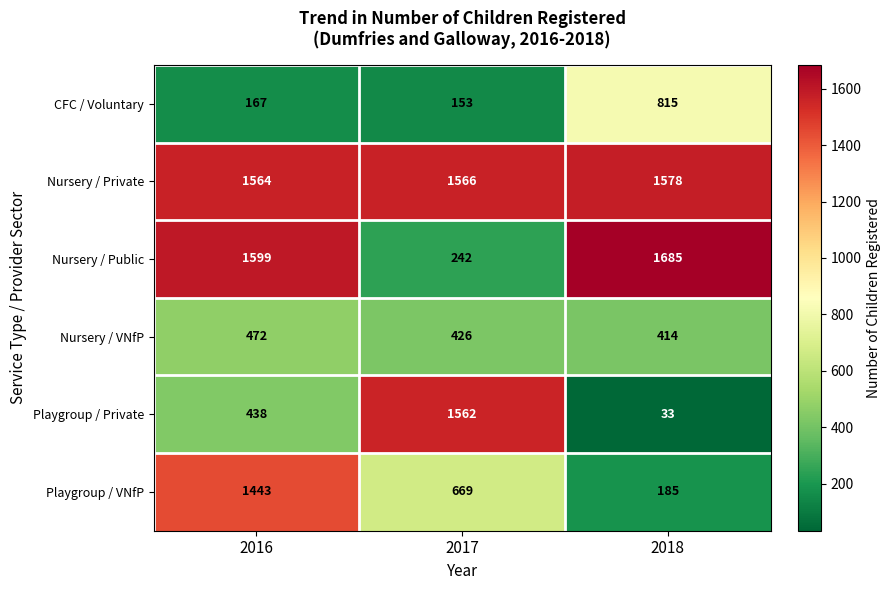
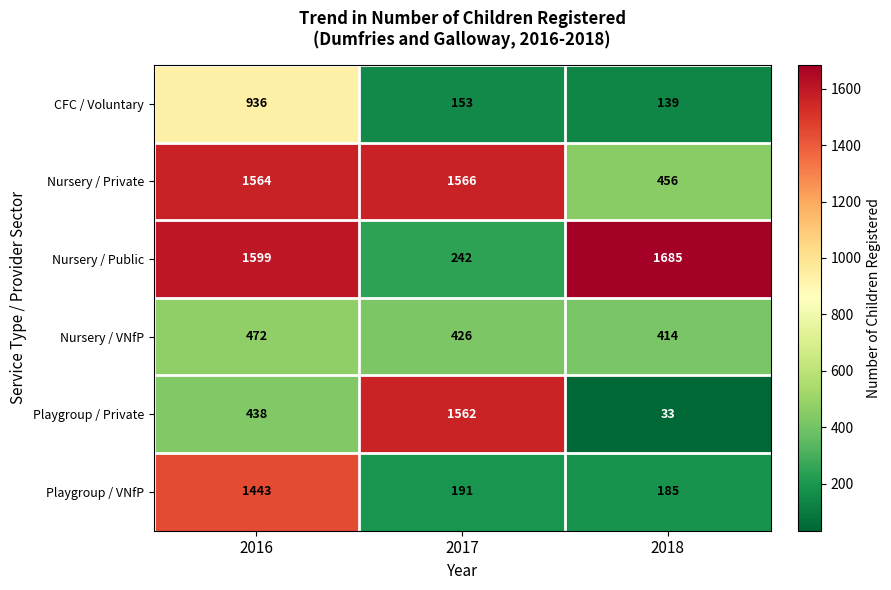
CFC / Voluntary, 2016: 167 -> 936
CFC / Voluntary, 2018: 815 -> 139
Nursery / Private, 2018: 1578 -> 456
Playgroup / VNfP, 2017: 669 -> 191
